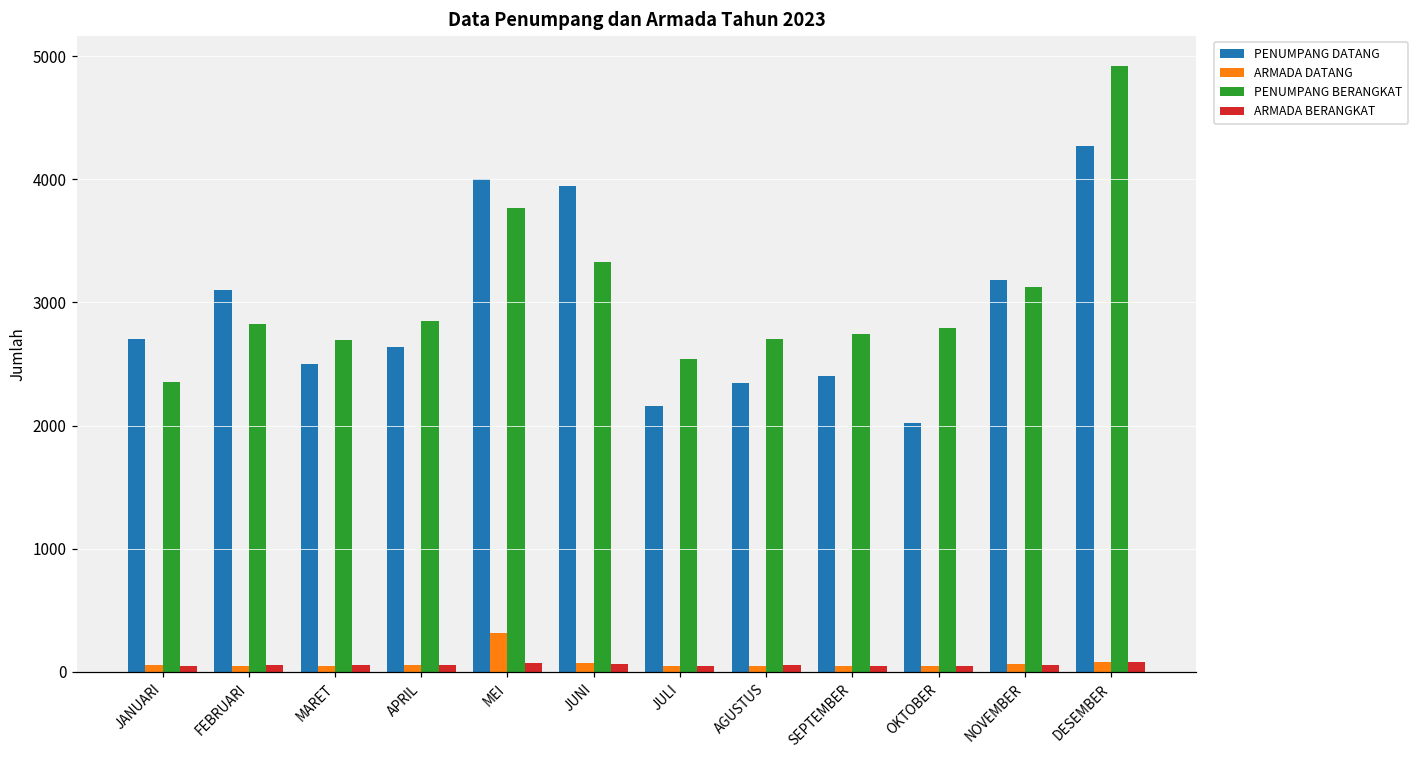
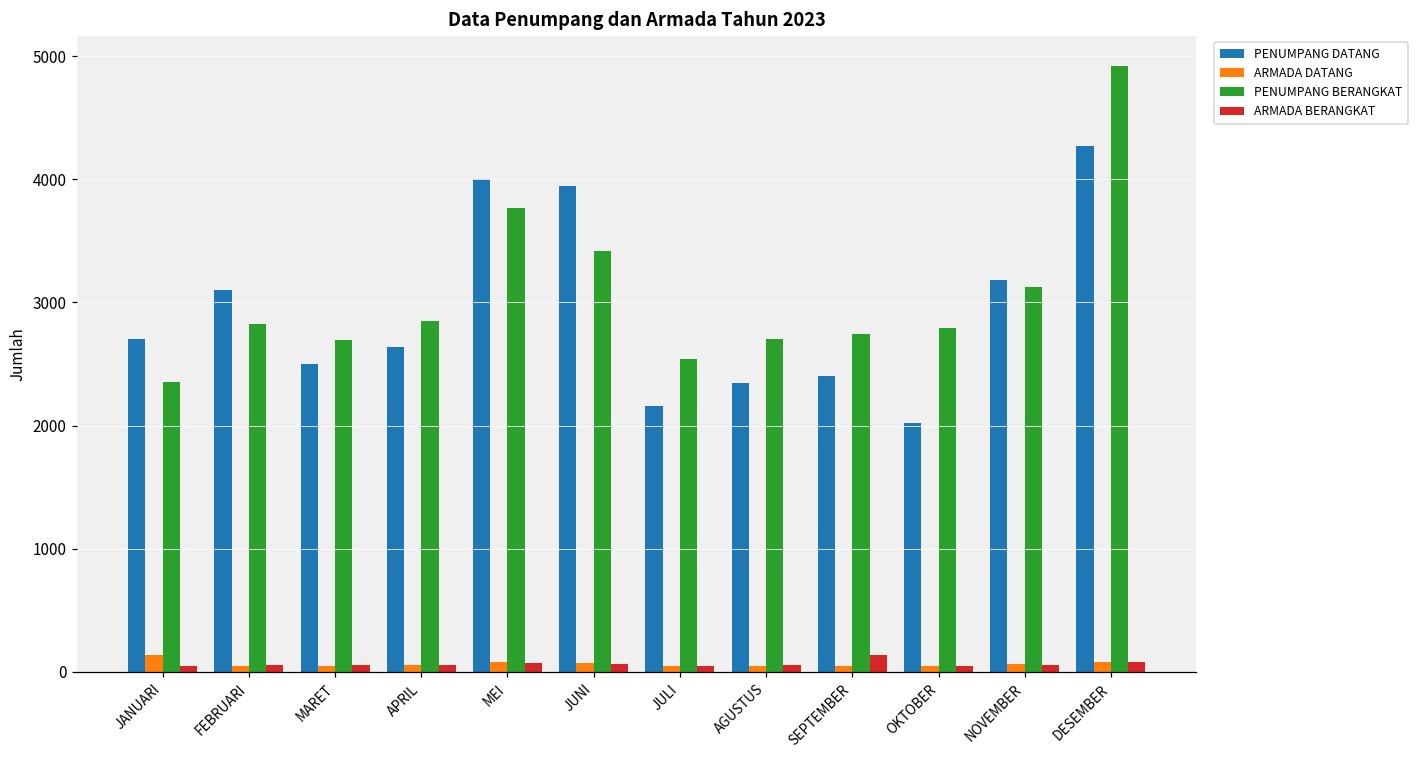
ARMADA DATANG, JANUARI: 50 -> 140
ARMADA DATANG, MEI: 320 -> 80
PENUMPANG BERANGKAT, JUNI: 3320 -> 3420
ARMADA BERANGKAT, SEPTEMBER: 50 -> 140
